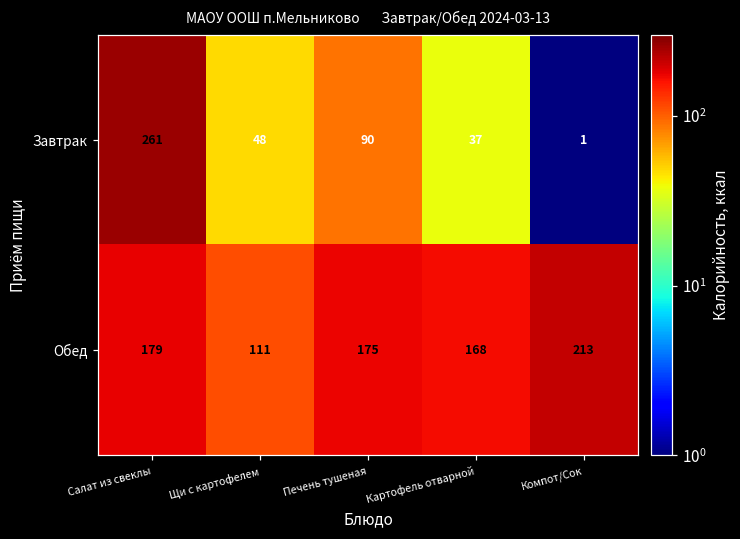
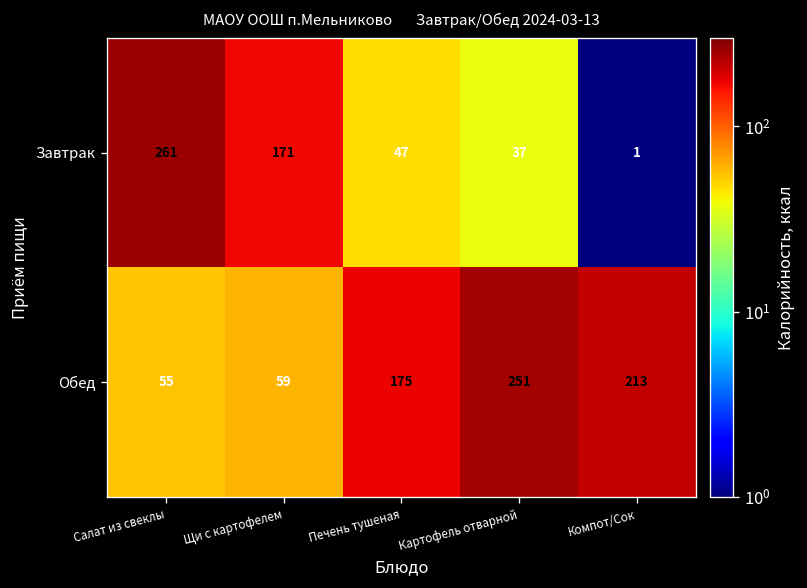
Завтрак, Щи с картофелем: 48 -> 171
Завтрак, Печень тушеная: 90 -> 47
Обед, Салат из свеклы: 179 -> 55
Обед, Щи с картофелем: 111 -> 59
Обед, Картофель отварной: 168 -> 251
